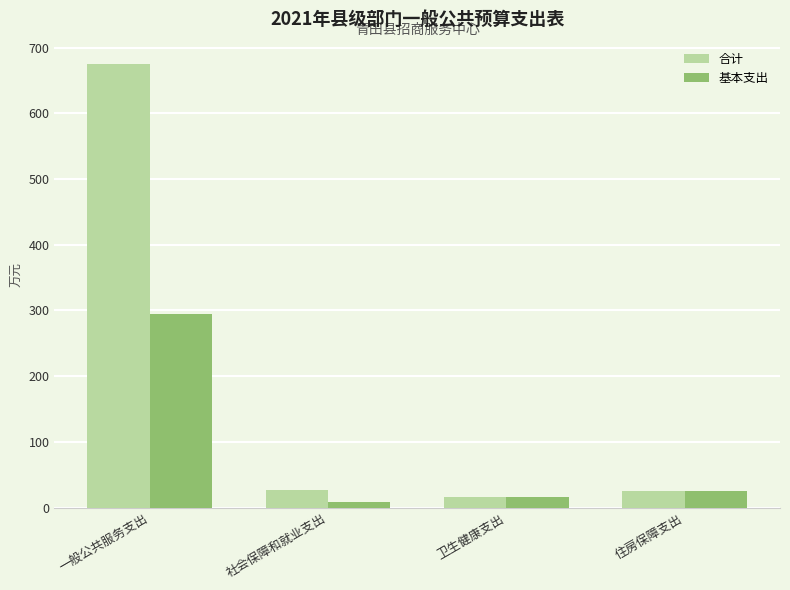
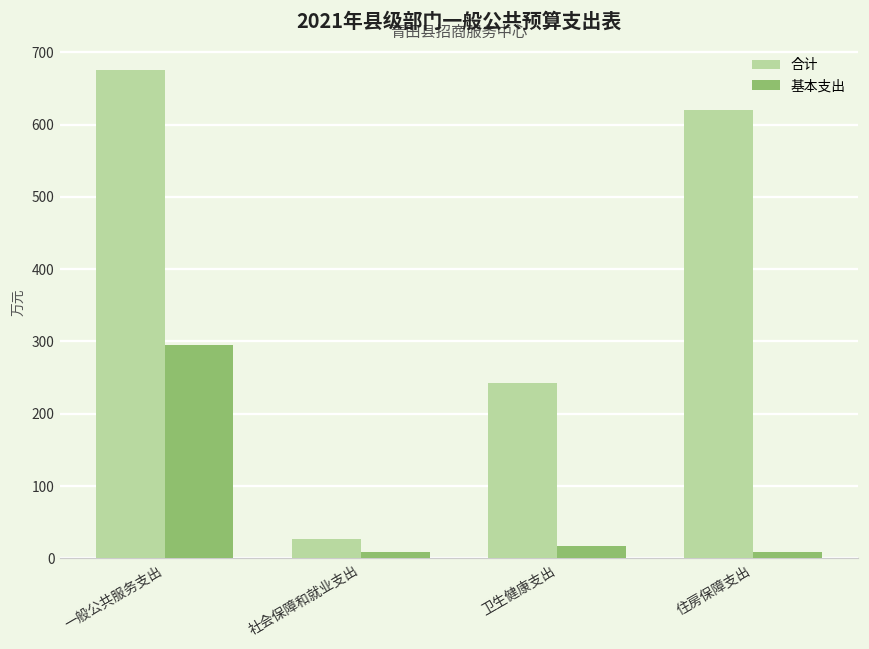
合计, 卫生健康支出: 20 -> 240
合计, 住房保障支出: 20 -> 620
基本支出, 住房保障支出: 20 -> 10
